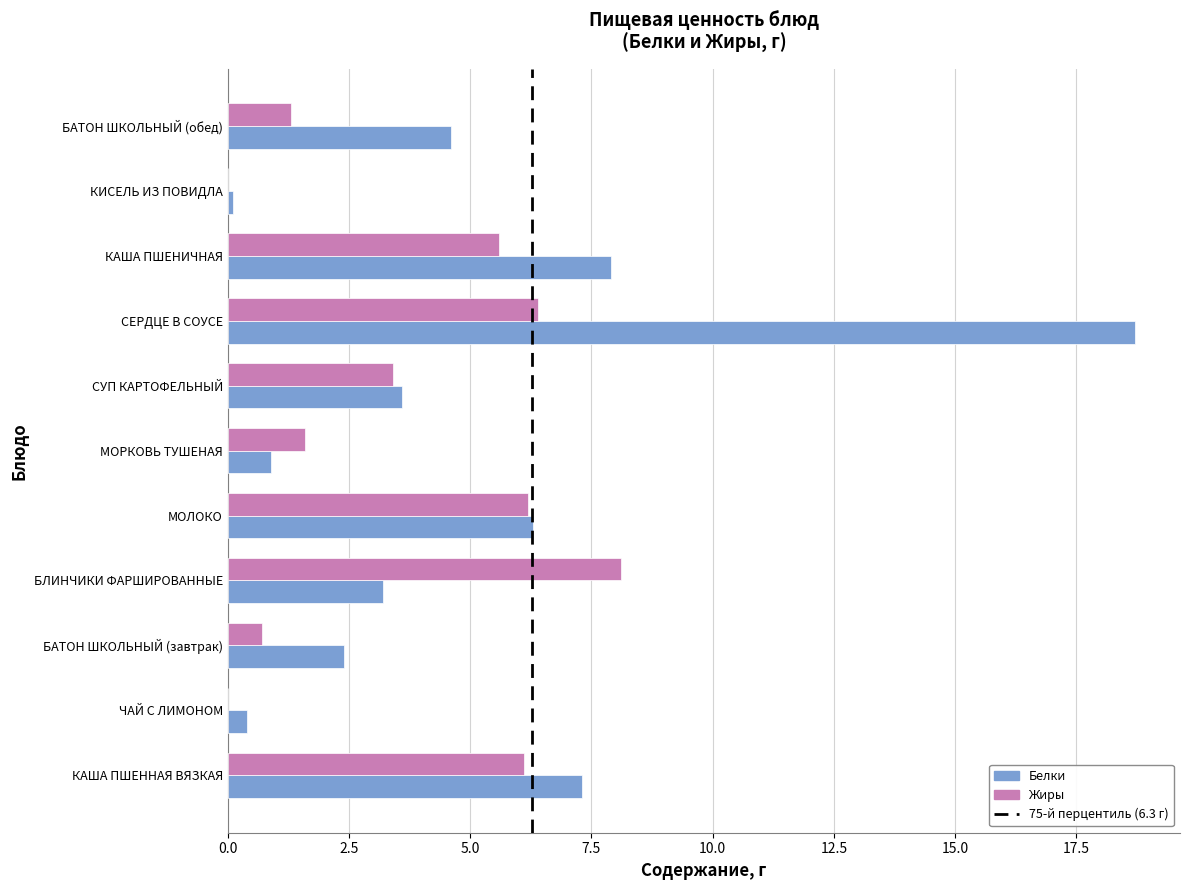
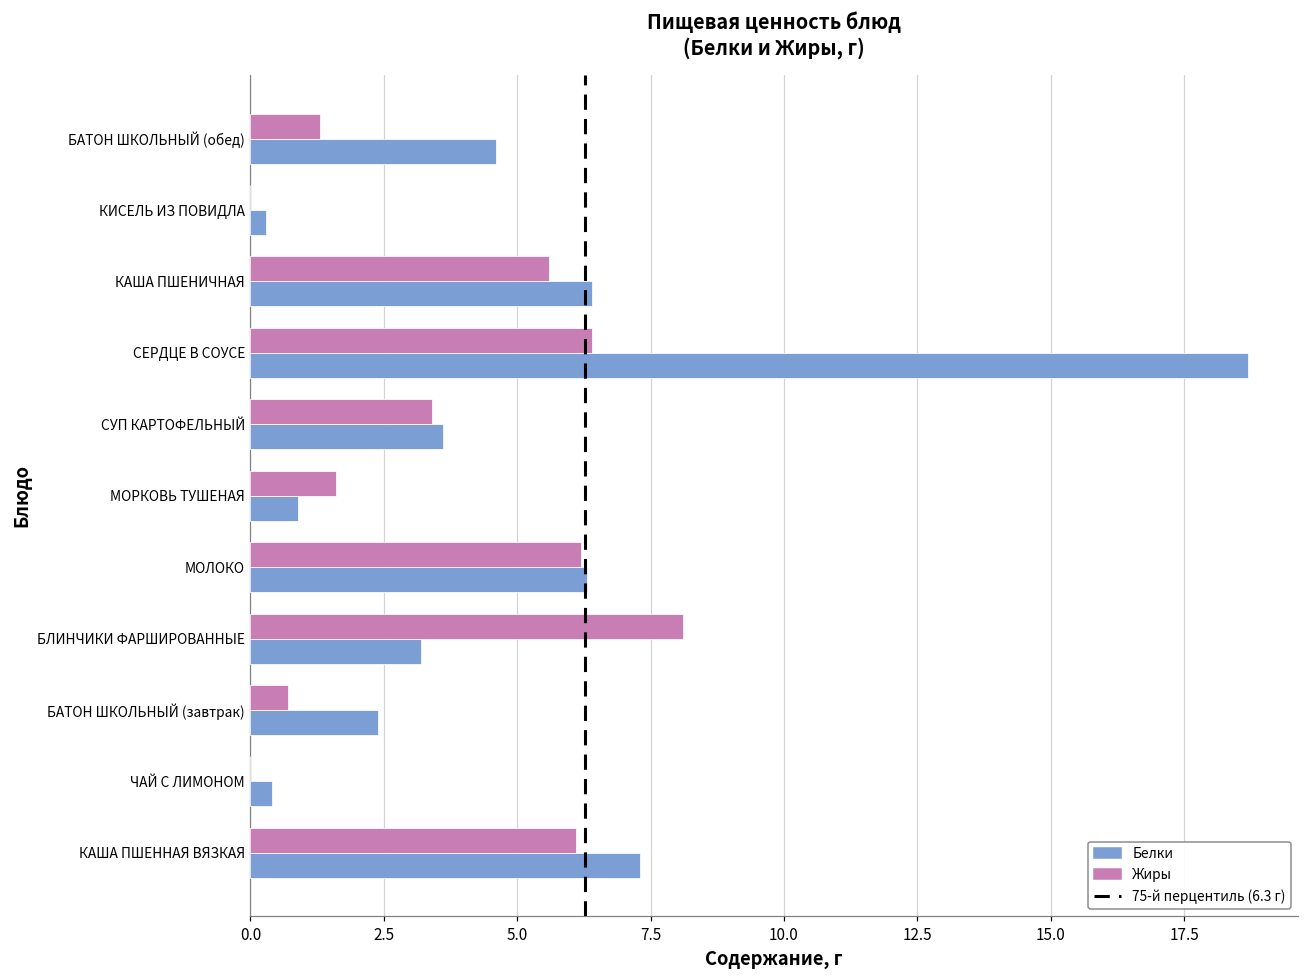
Белки, КИСЕЛЬ ИЗ ПОВИДЛА: 0.1 -> 0.3
Белки, КАША ПШЕНИЧНАЯ: 7.9 -> 6.4
